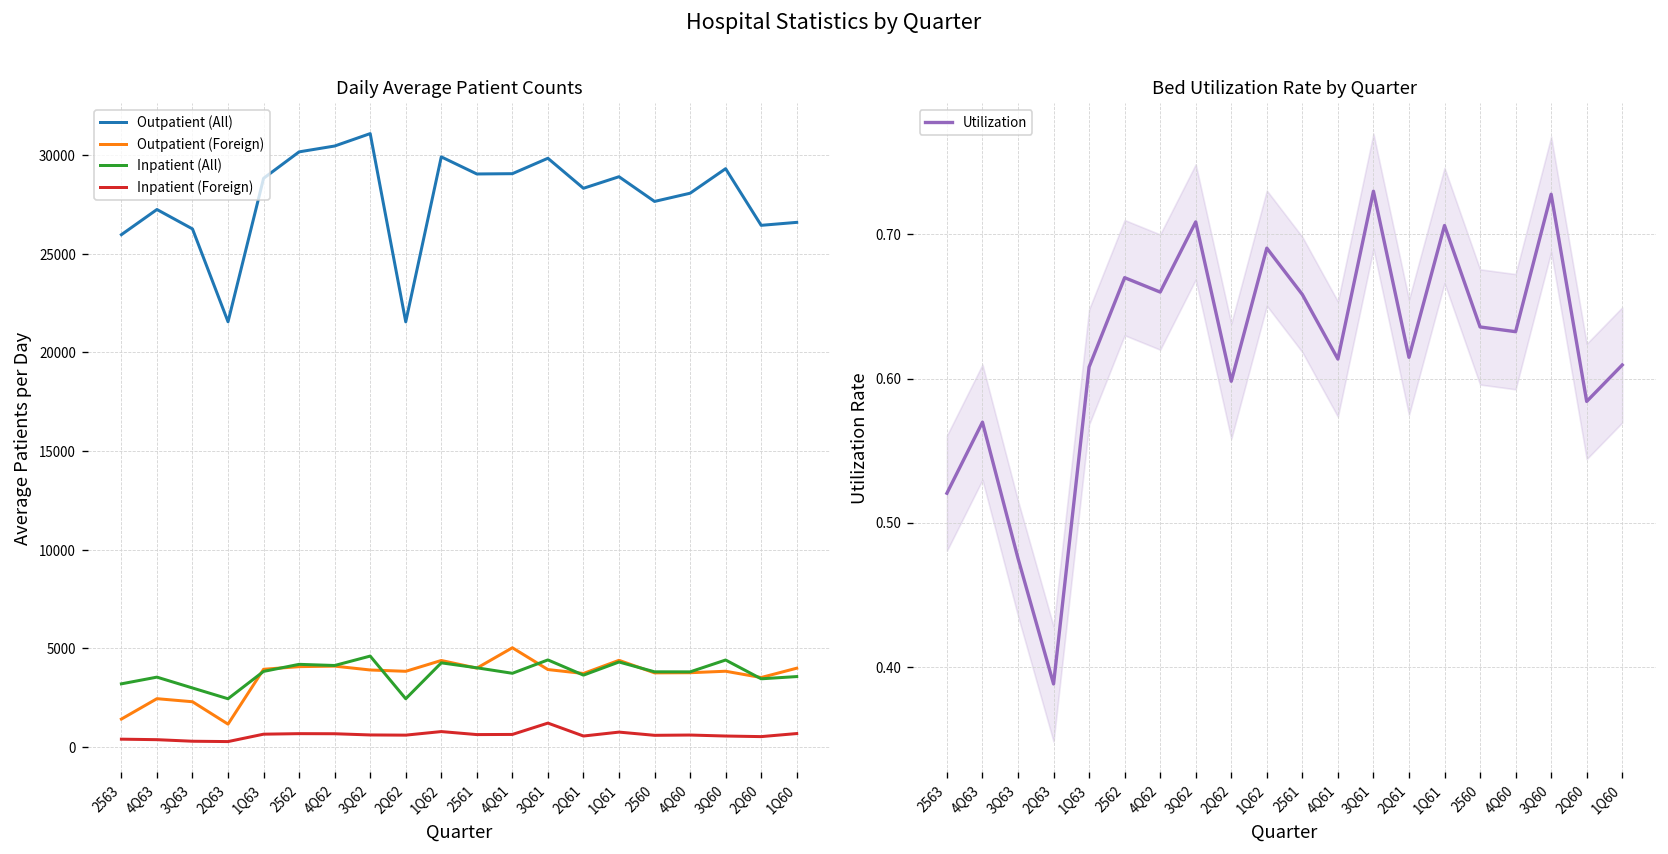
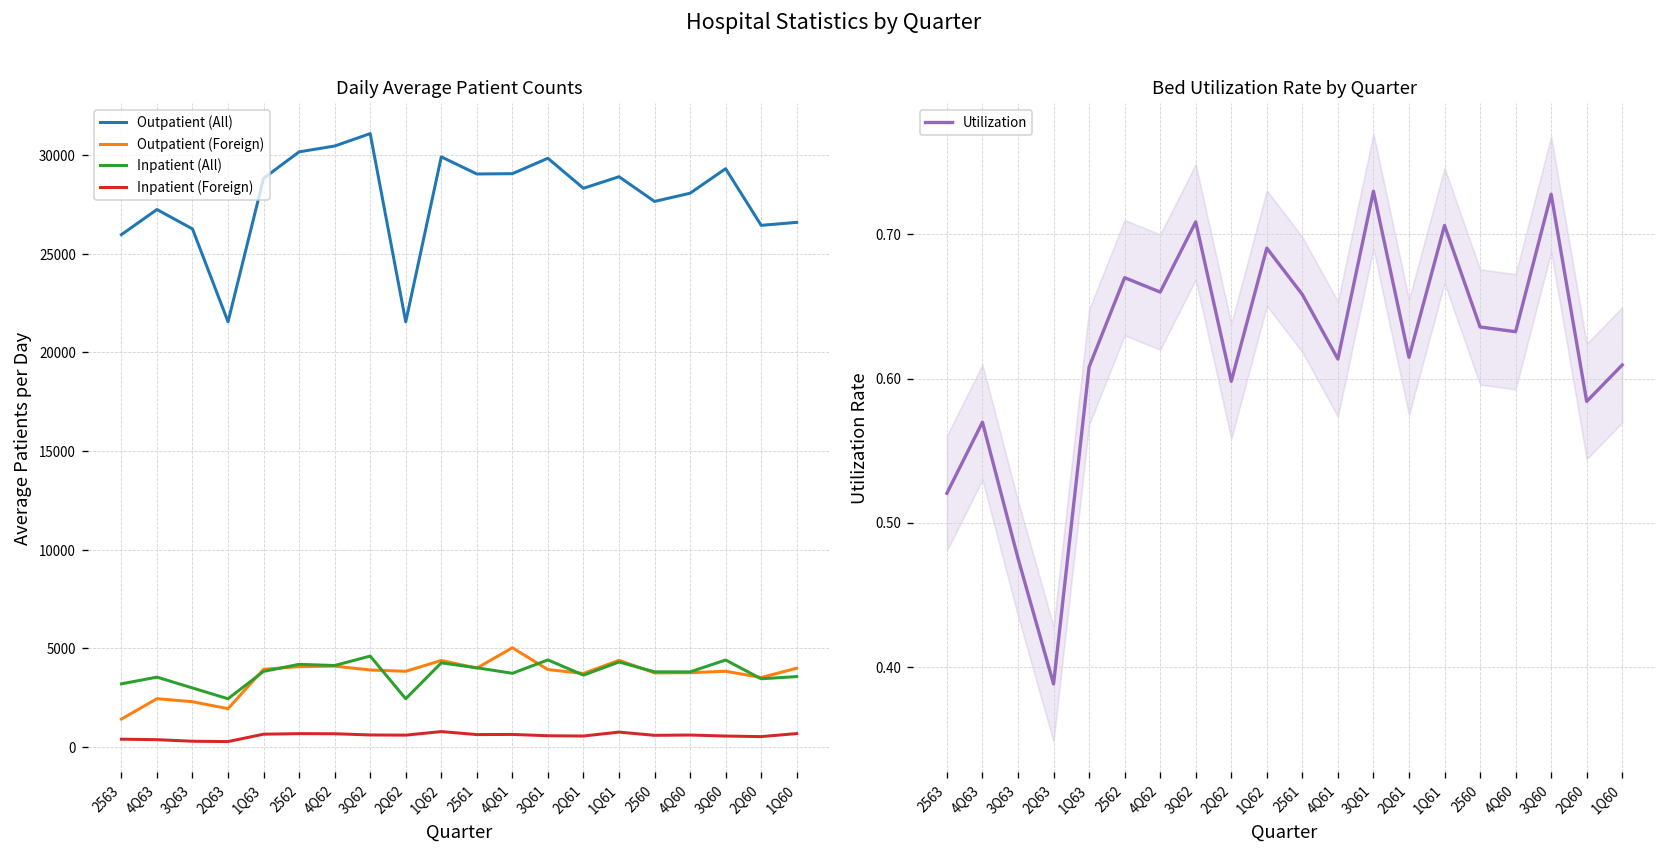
Daily Average Patient Counts, Outpatient (Foreign), 2Q63: 1200 -> 1900
Daily Average Patient Counts, Inpatient (Foreign), 3Q61: 1200 -> 600
